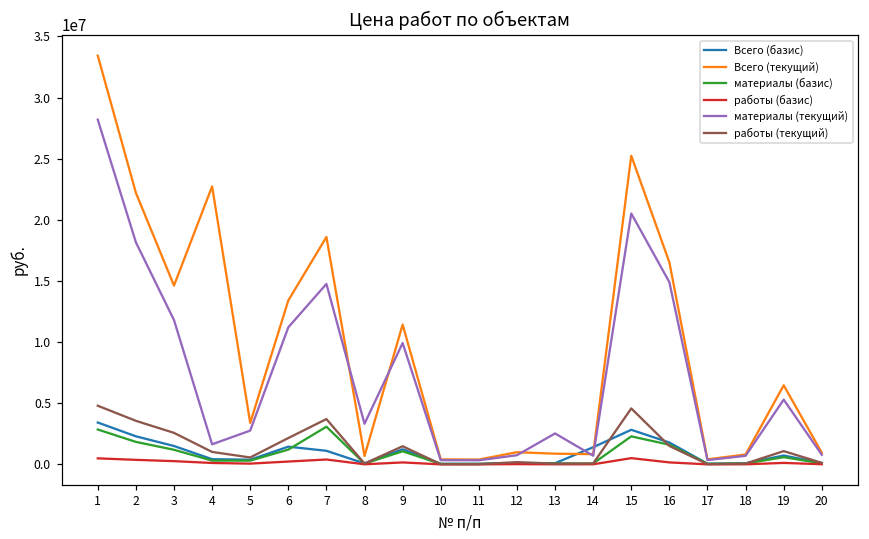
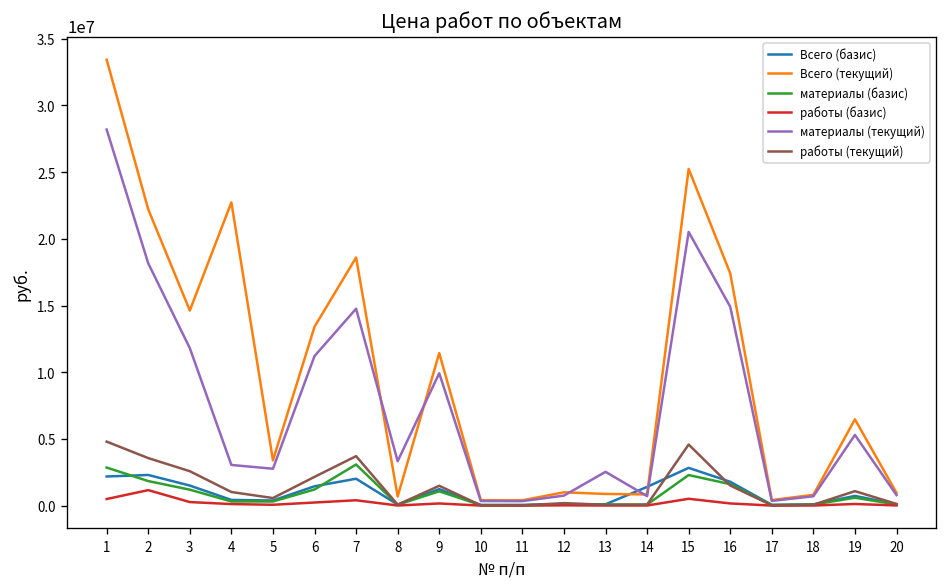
Всего (базис), 1: 3400000 -> 2200000
работы (базис), 2: 400000 -> 1200000
материалы (текущий), 4: 1600000 -> 3000000
Всего (базис), 7: 1100000 -> 2000000
Всего (текущий), 16: 16500000 -> 17400000
